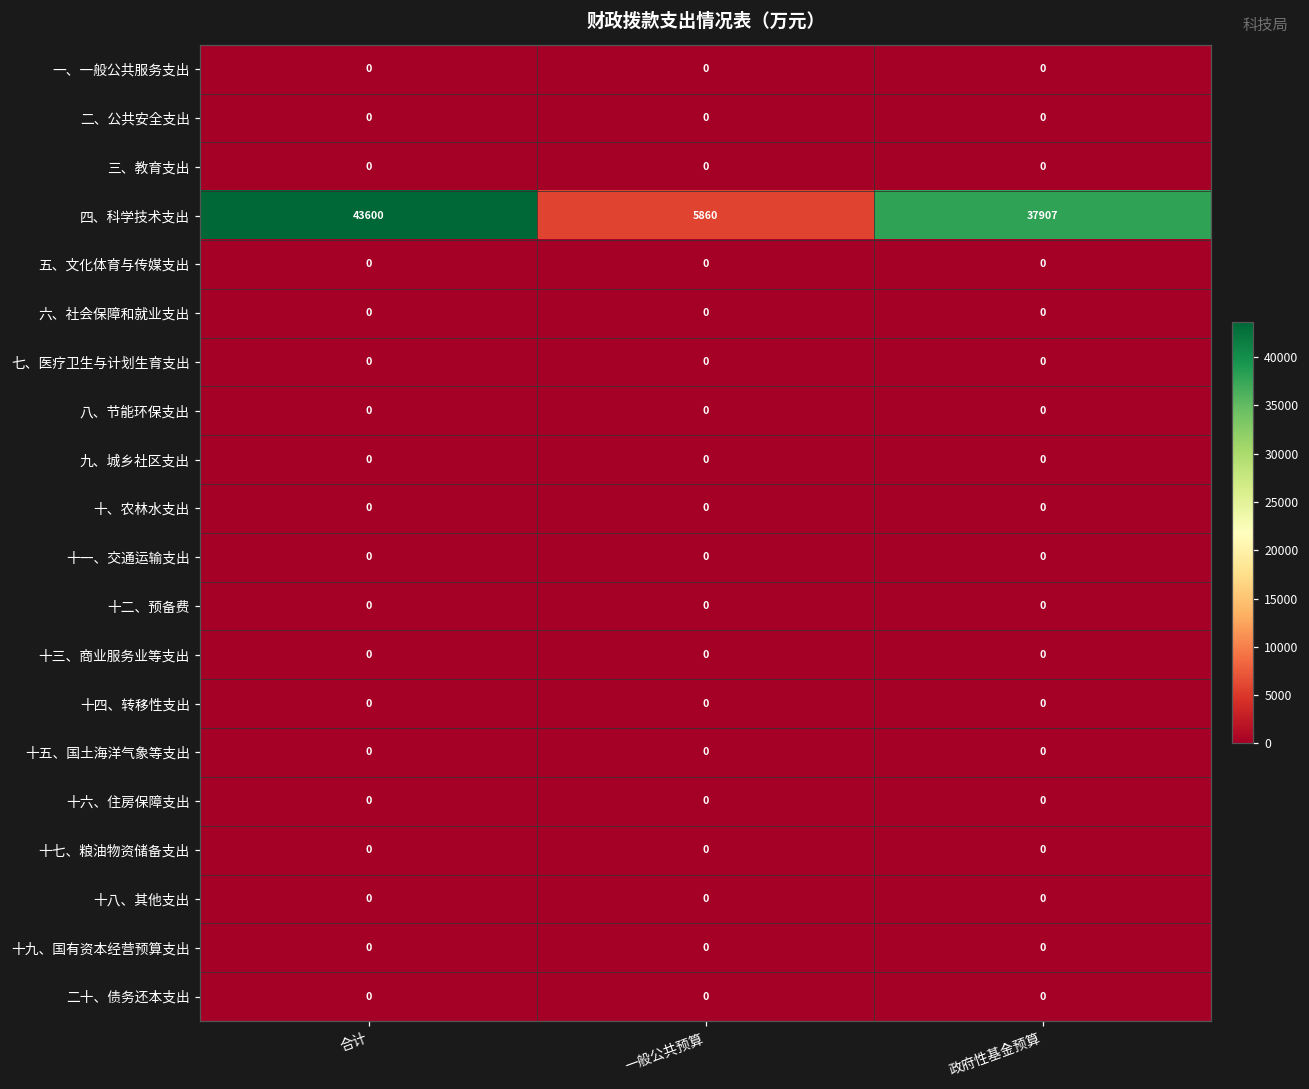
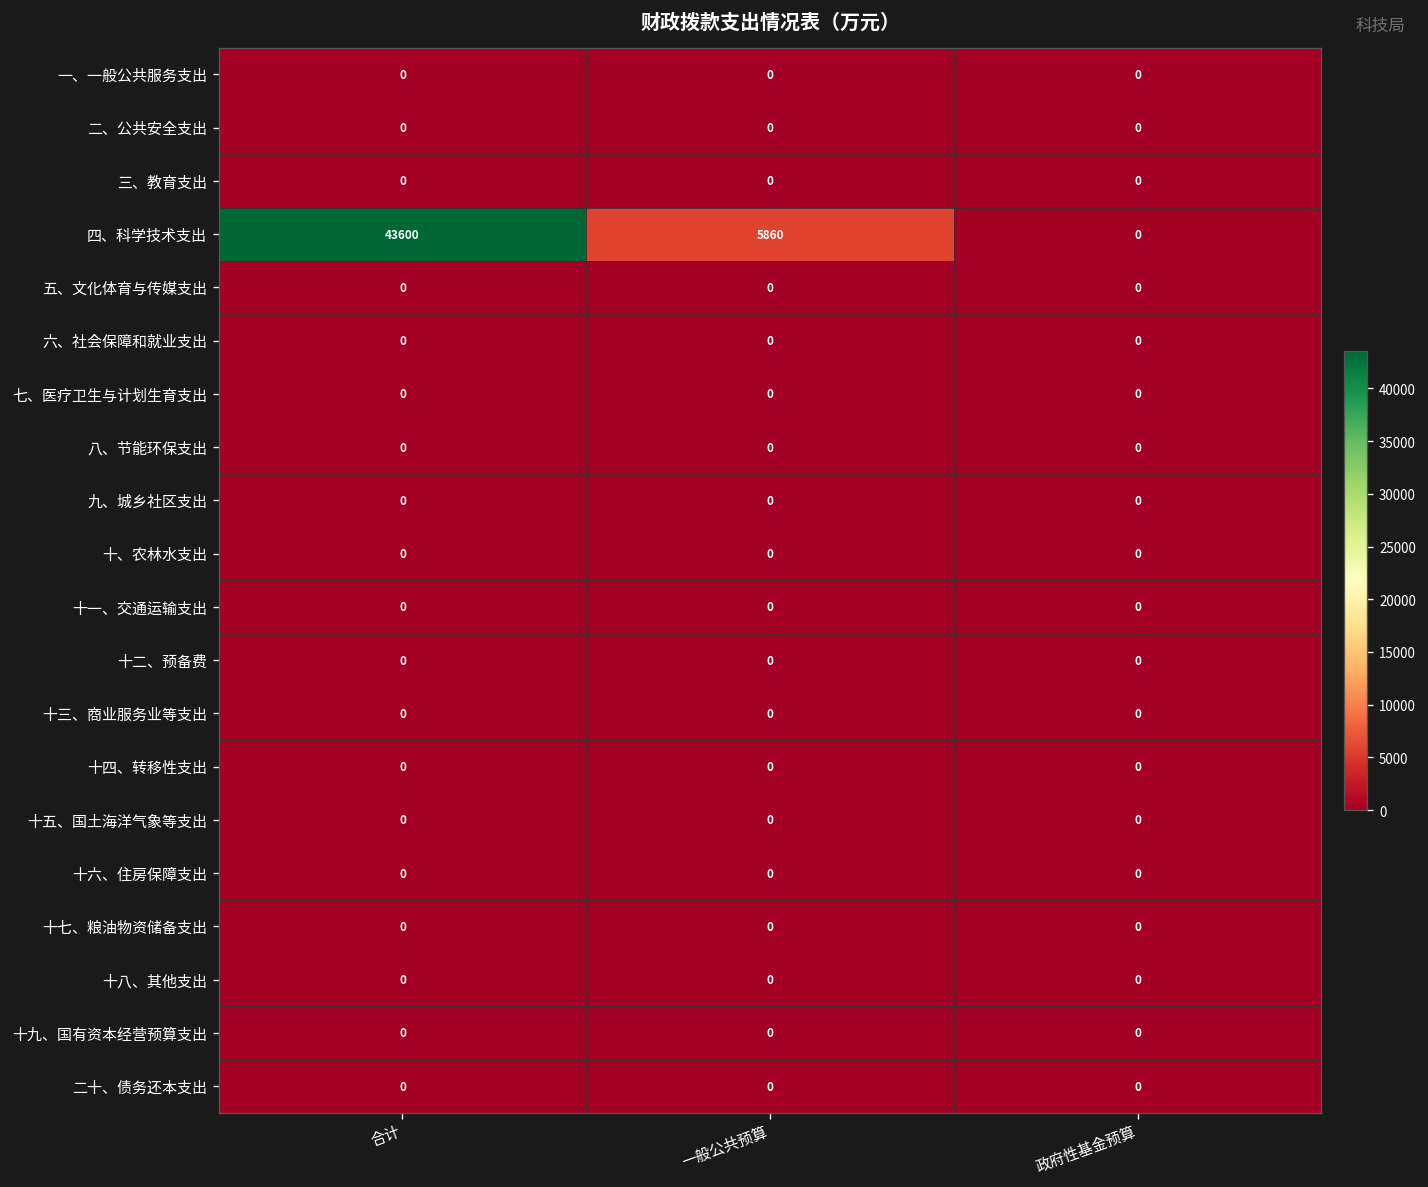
四、科学技术支出, 政府性基金预算: 37907 -> 0
